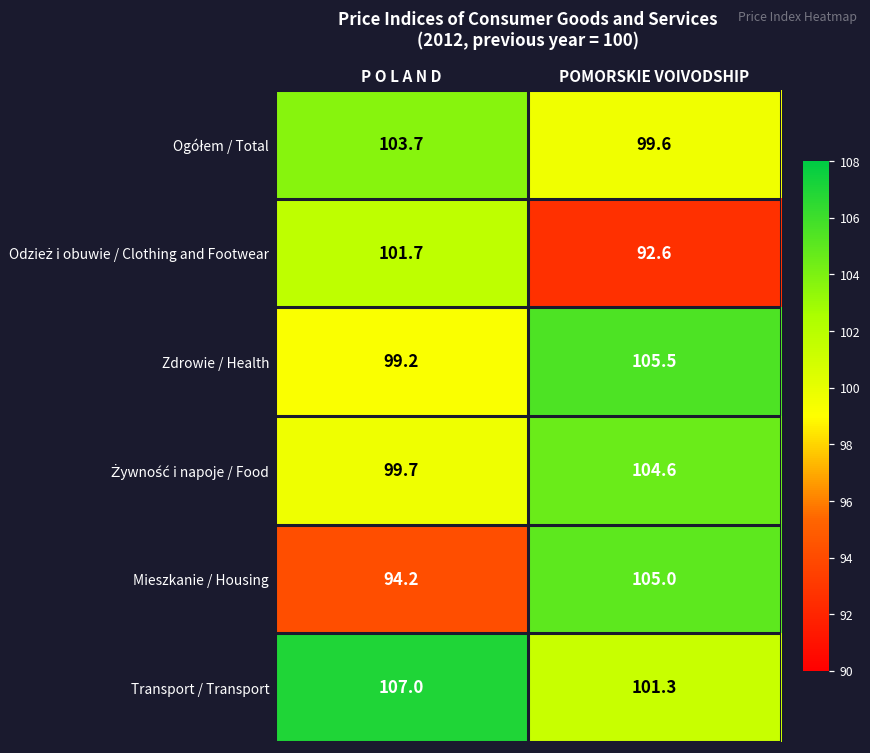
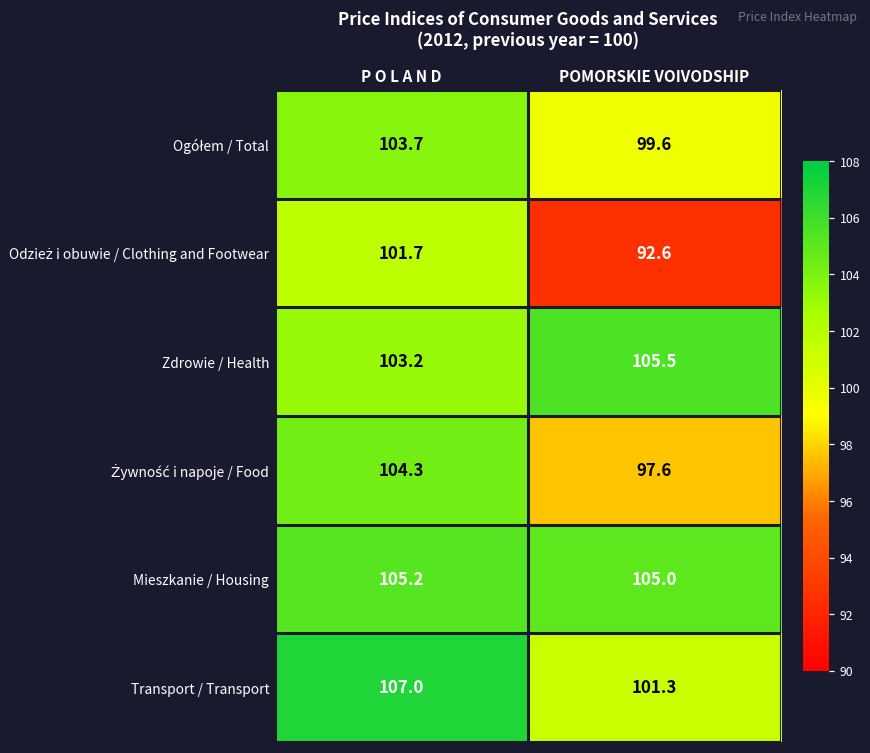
Zdrowie / Health, P O L A N D: 99.2 -> 103.2
Żywność i napoje / Food, P O L A N D: 99.7 -> 104.3
Żywność i napoje / Food, POMORSKIE VOIVODSHIP: 104.6 -> 97.6
Mieszkanie / Housing, P O L A N D: 94.2 -> 105.2
